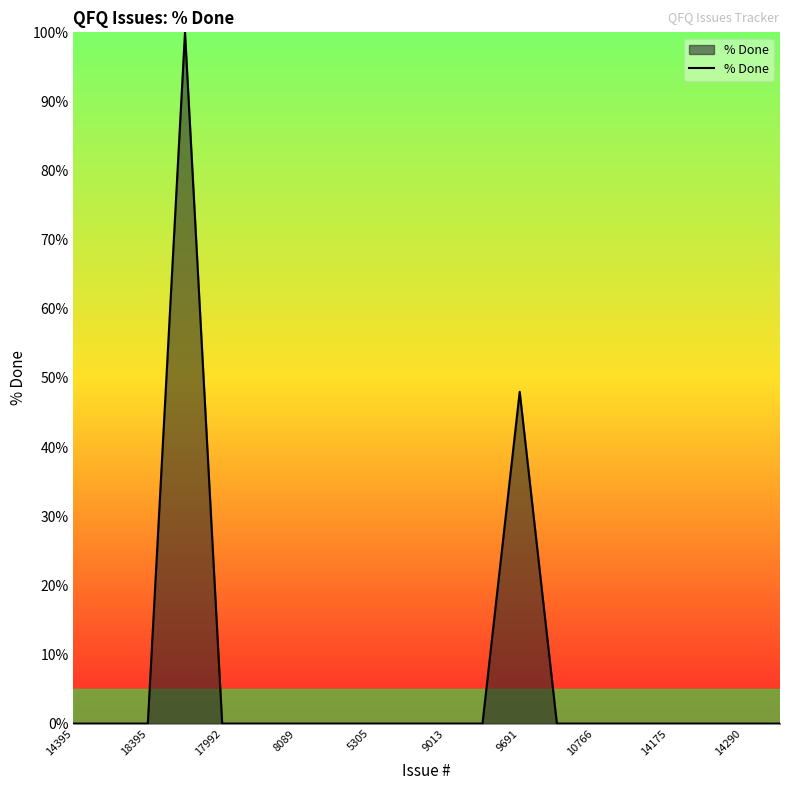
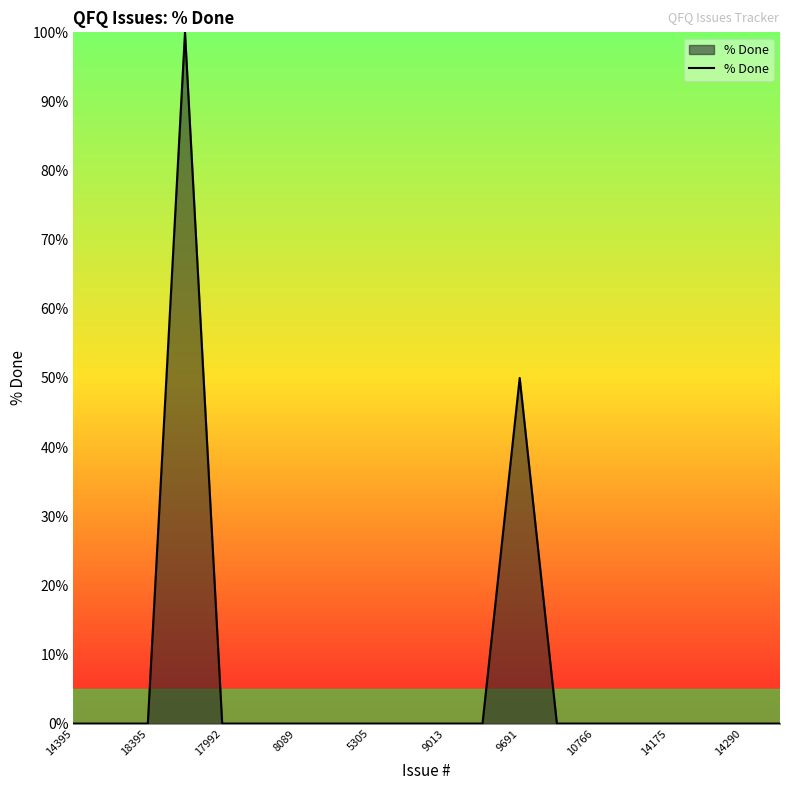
9691: 48% -> 50%
